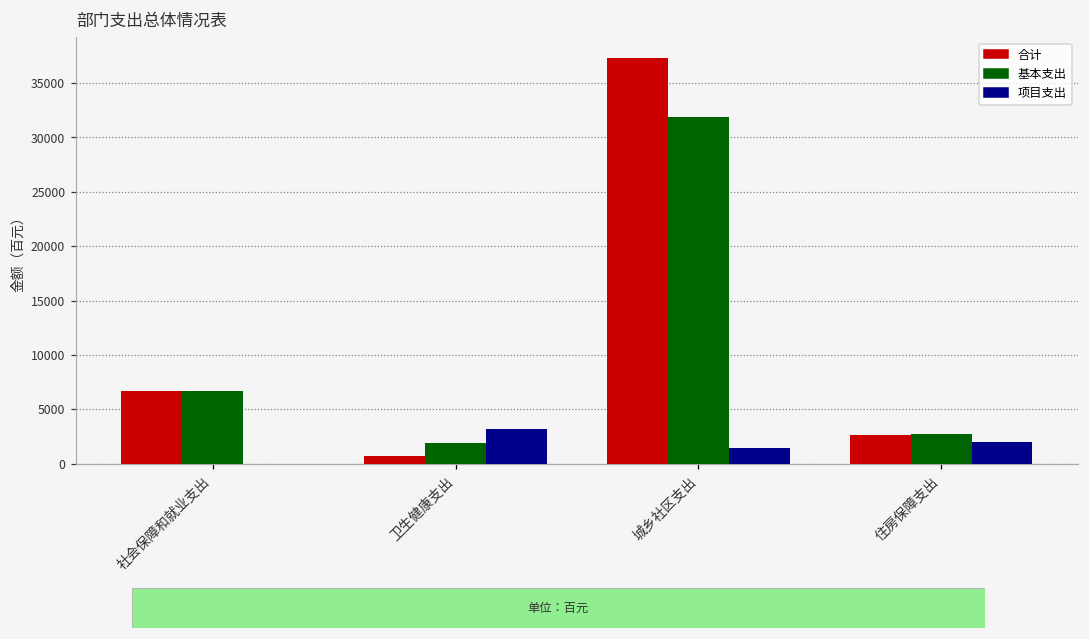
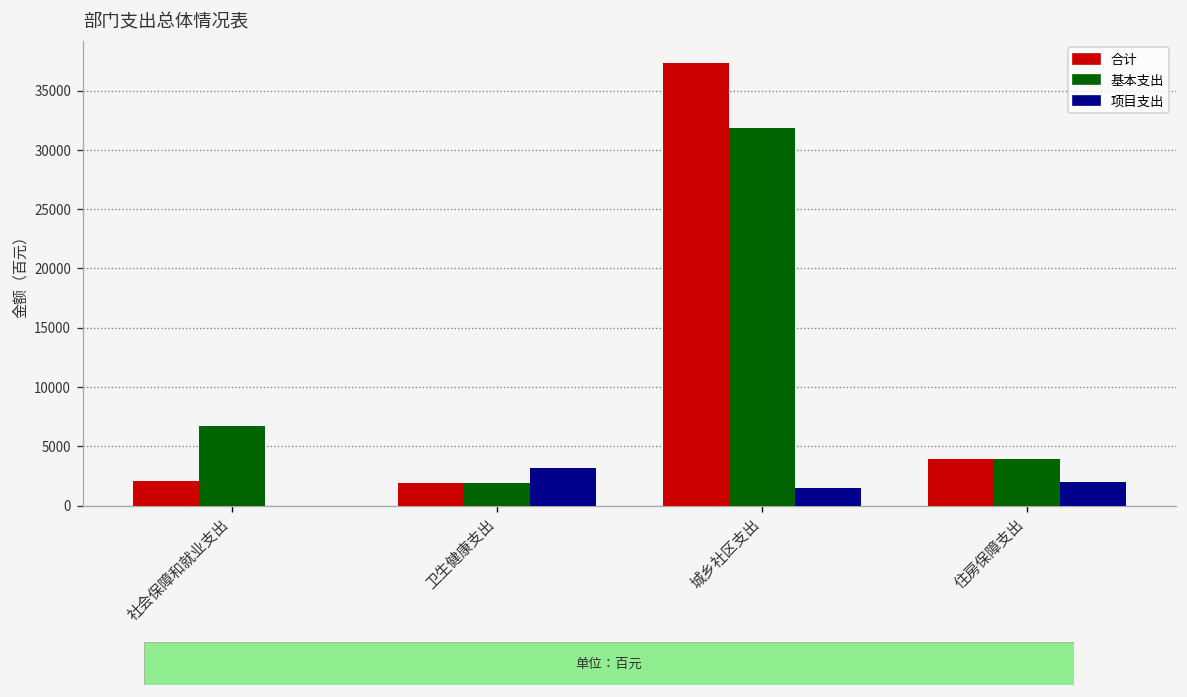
合计, 社会保障和就业支出: 7000 -> 2000
合计, 卫生健康支出: 1000 -> 2000
合计, 住房保障支出: 3000 -> 4000
基本支出, 住房保障支出: 3000 -> 4000
